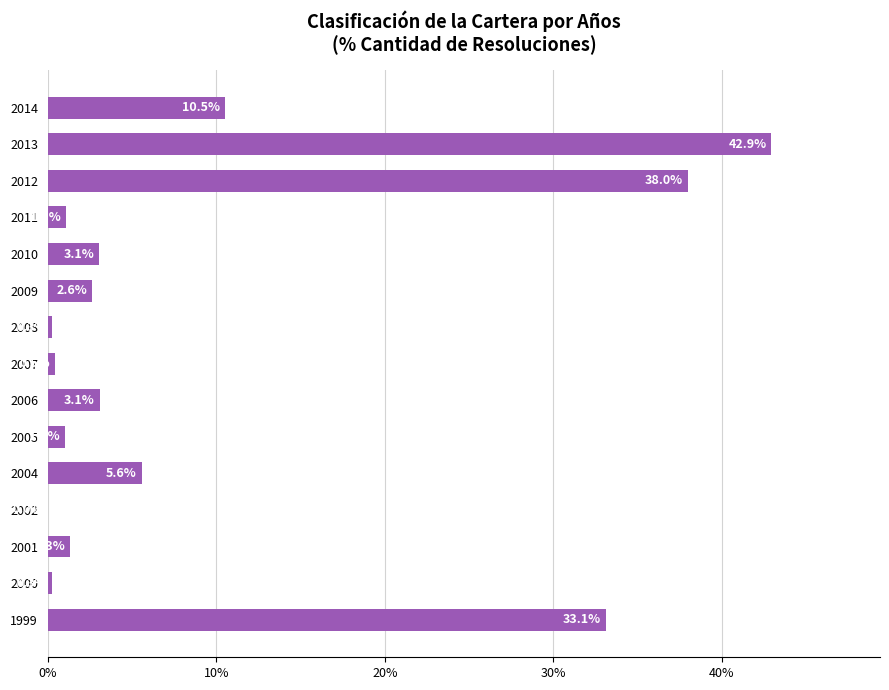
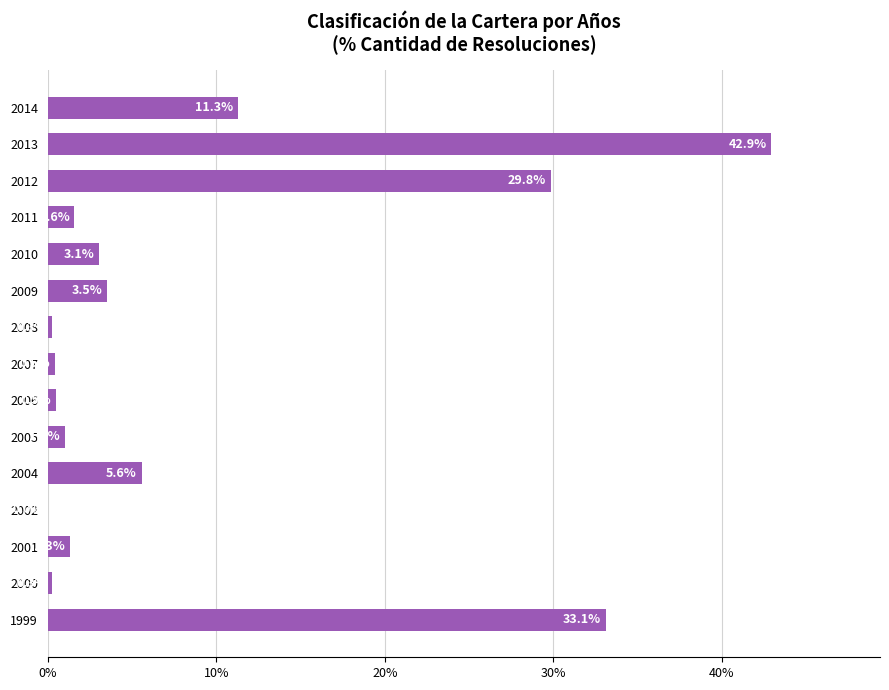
2014: 10.5% -> 11.3%
2012: 38.0% -> 29.8%
2011: 1.1% -> 1.6%
2009: 2.6% -> 3.5%
2006: 3.1% -> 0.5%
